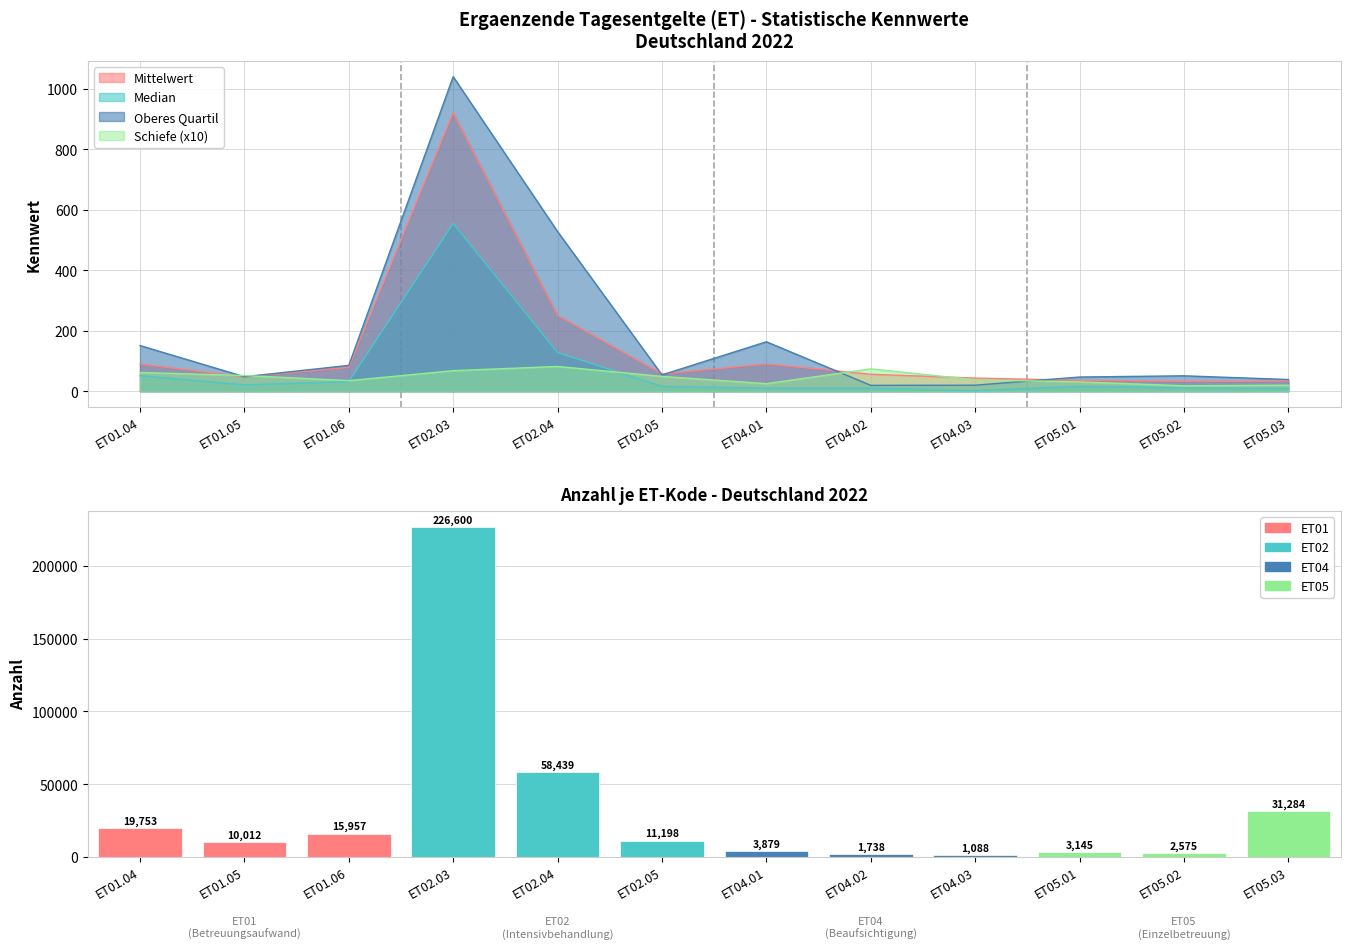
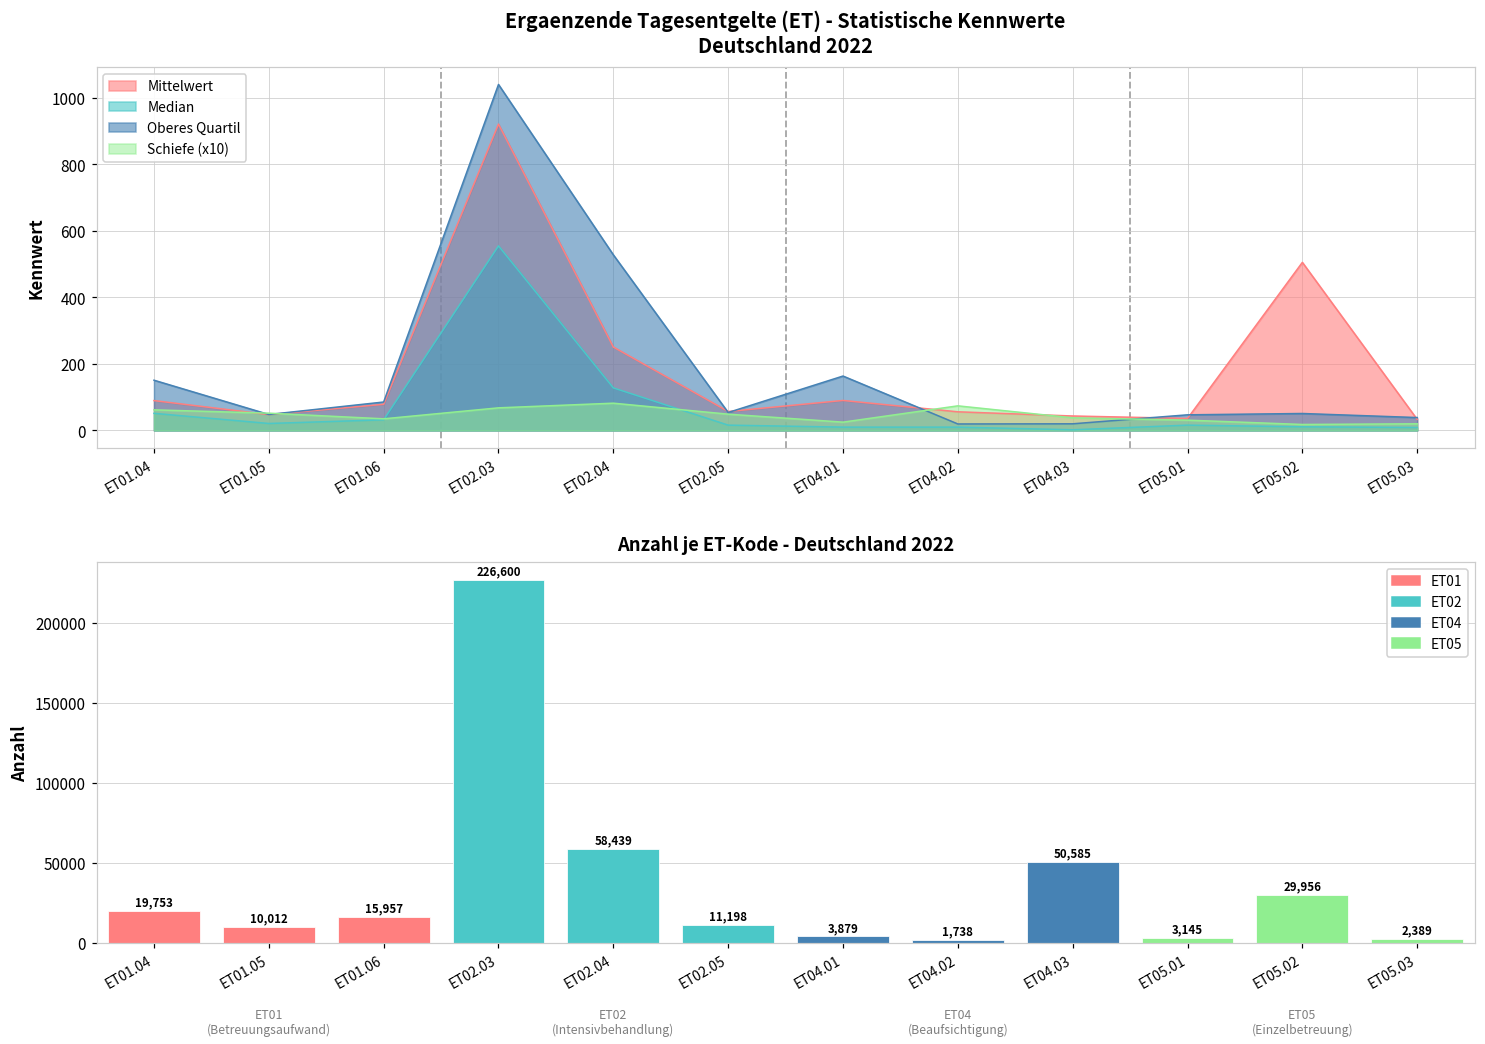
Ergaenzende Tagesentgelte (ET) - Statistische Kennwerte Deutschland 2022, Mittelwert, ET05.02: 30 -> 510
Anzahl je ET-Kode - Deutschland 2022, ET04.03: 1,088 -> 50,585
Anzahl je ET-Kode - Deutschland 2022, ET05.02: 2,575 -> 29,956
Anzahl je ET-Kode - Deutschland 2022, ET05.03: 31,284 -> 2,389
